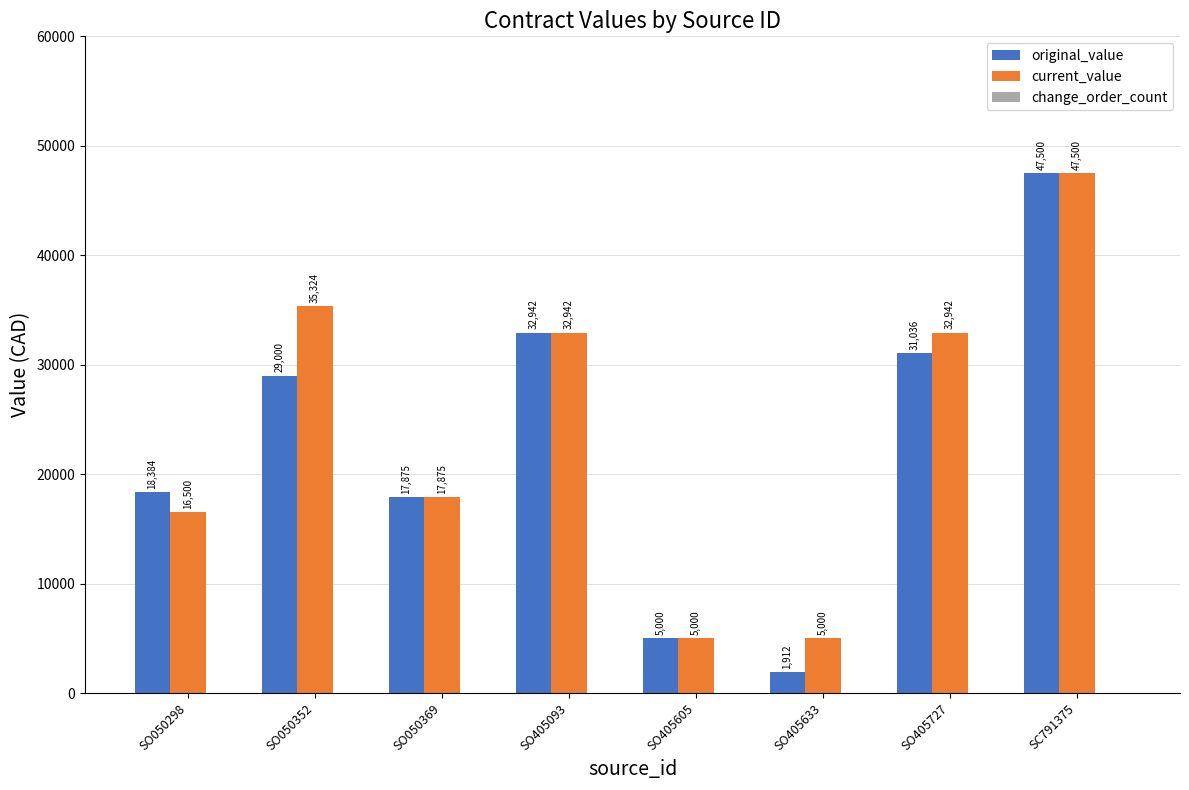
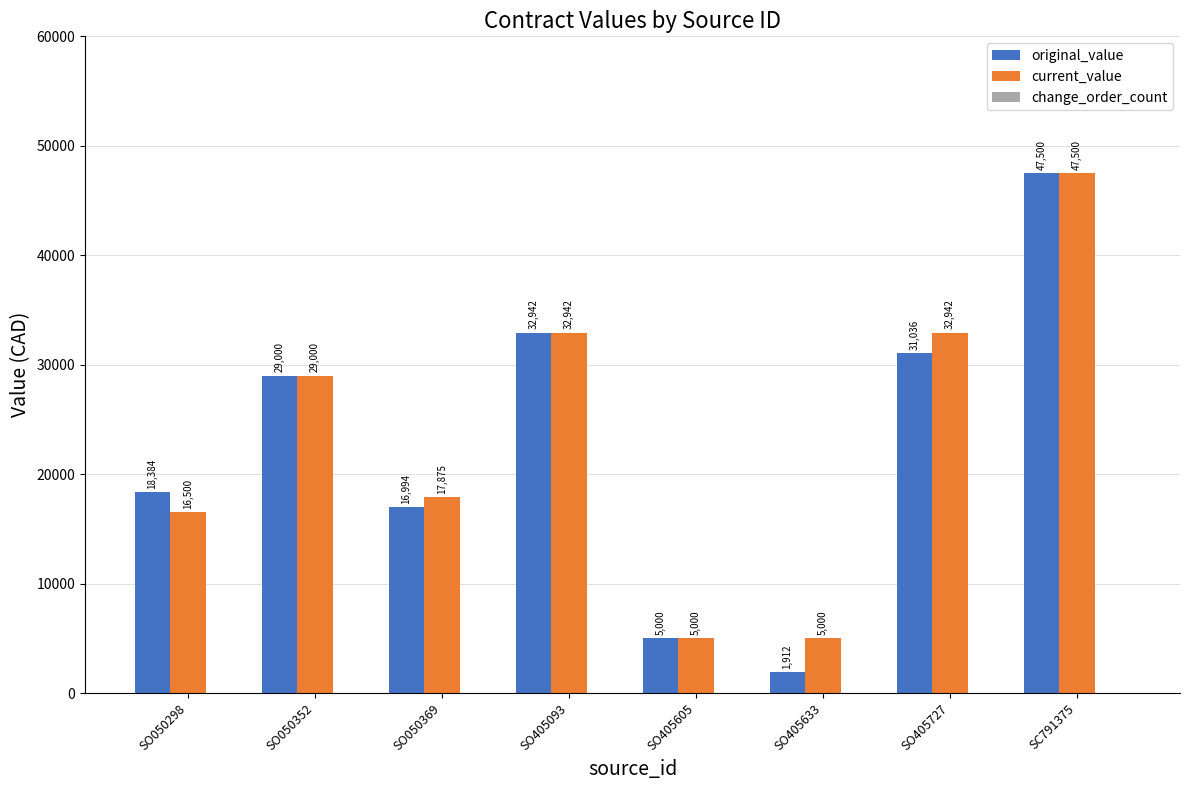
current_value, SO050352: 35,324 -> 29,000
original_value, SO050369: 17,875 -> 16,994
